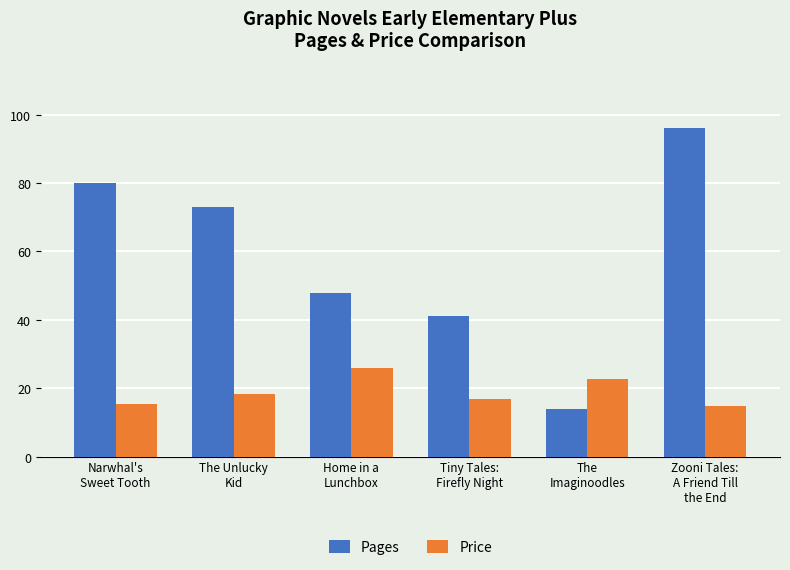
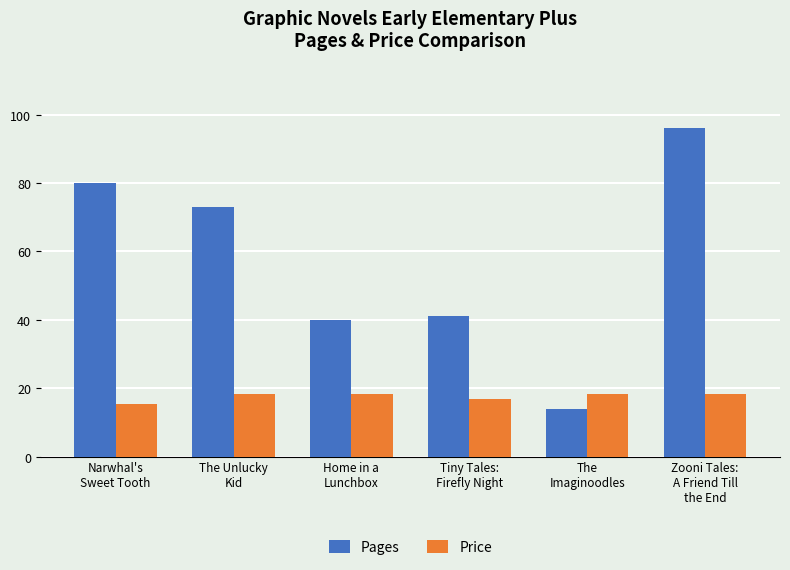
Pages, Home in a Lunchbox: 48 -> 40
Price, Home in a Lunchbox: 26 -> 18
Price, The Imaginoodles: 23 -> 18
Price, Zooni Tales: A Friend Till the End: 15 -> 18
